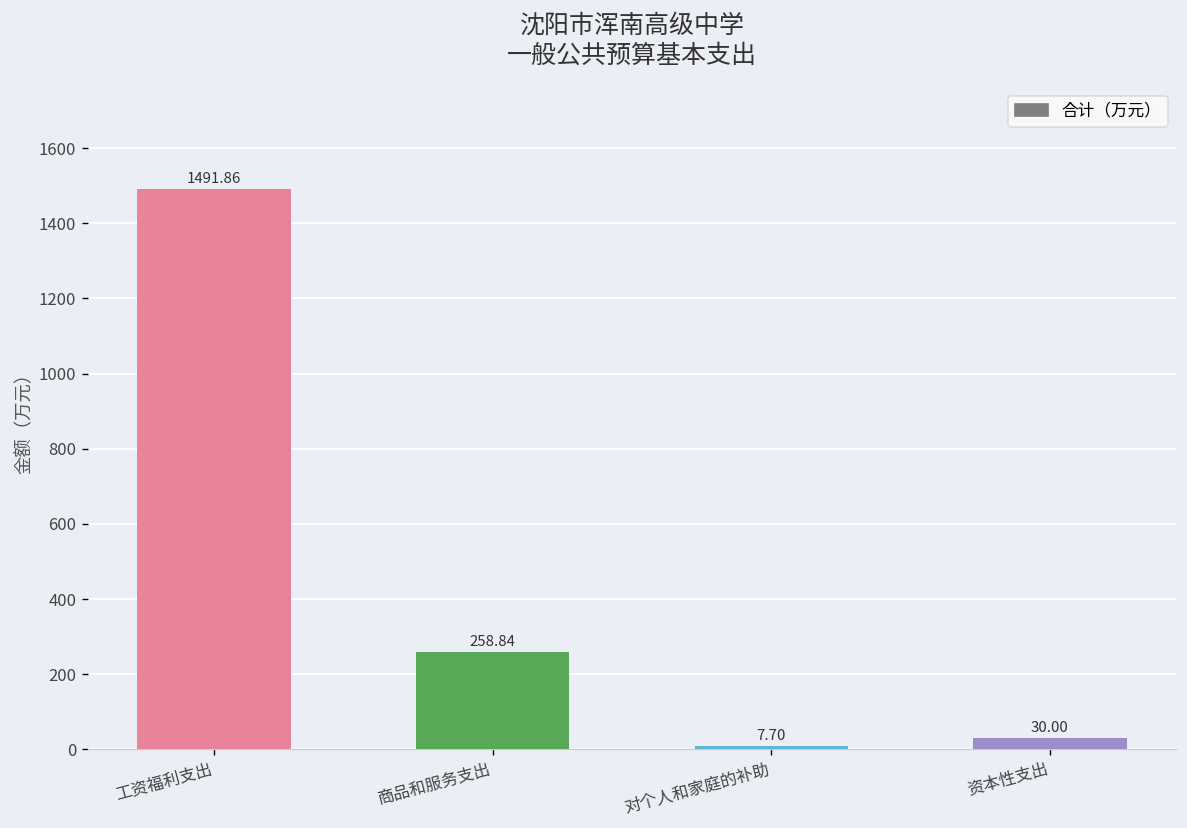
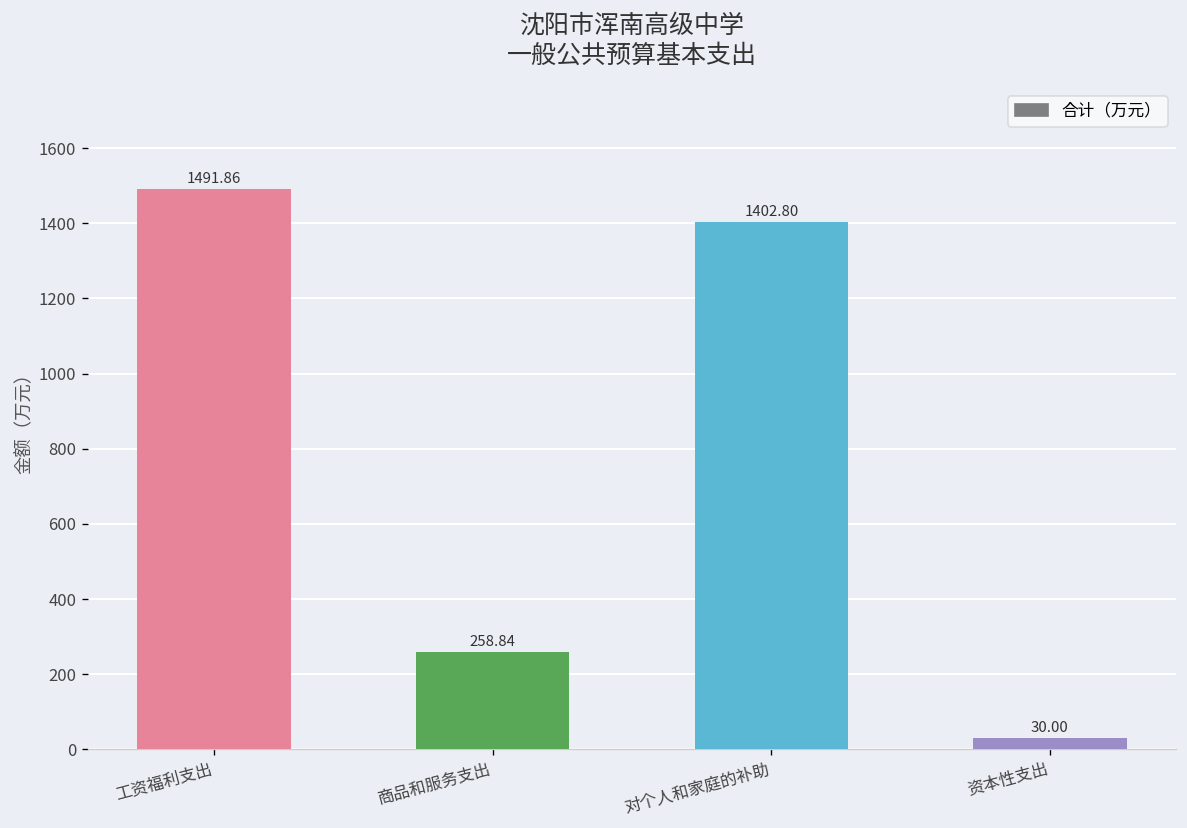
对个人和家庭的补助: 7.70 -> 1402.80
